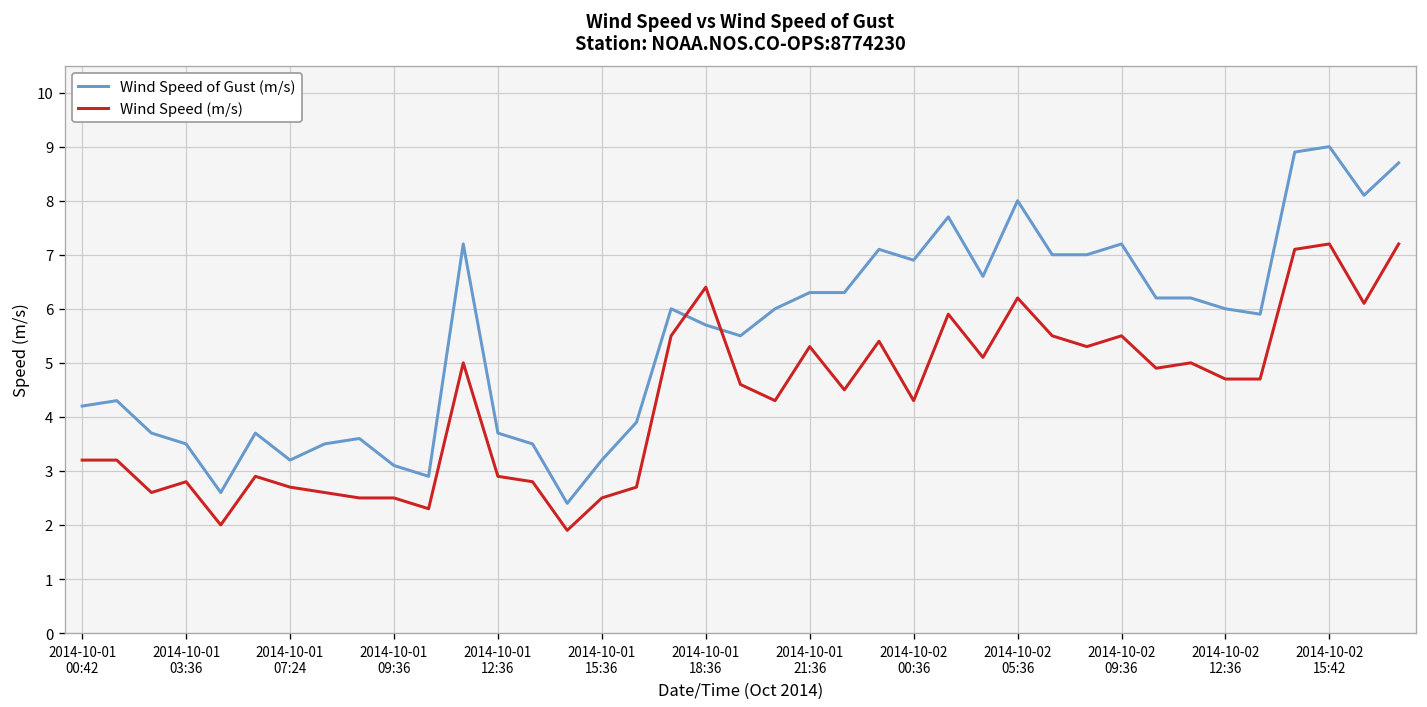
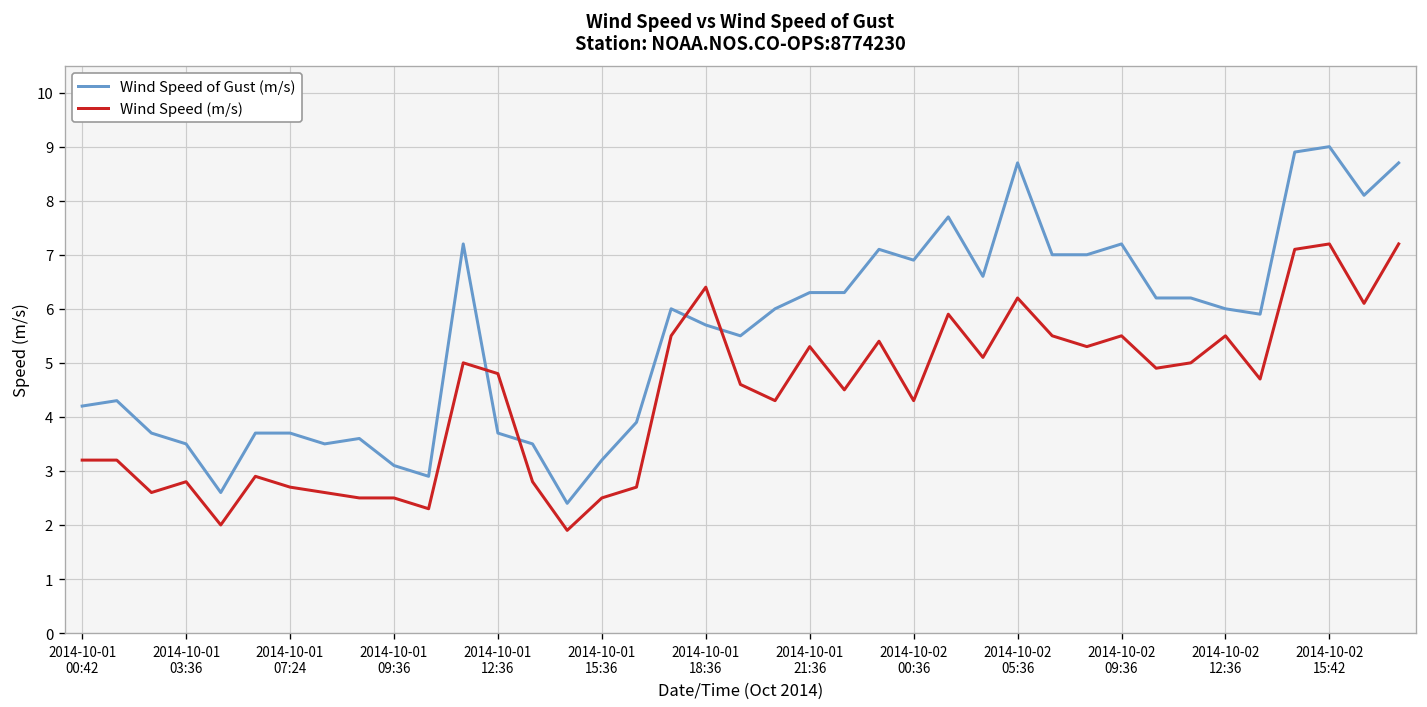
Wind Speed of Gust (m/s), 2014-10-01 07:24: 3.2 -> 3.7
Wind Speed (m/s), 2014-10-01 12:36: 2.9 -> 4.8
Wind Speed of Gust (m/s), 2014-10-02 05:36: 8.0 -> 8.7
Wind Speed (m/s), 2014-10-02 12:36: 4.7 -> 5.5
